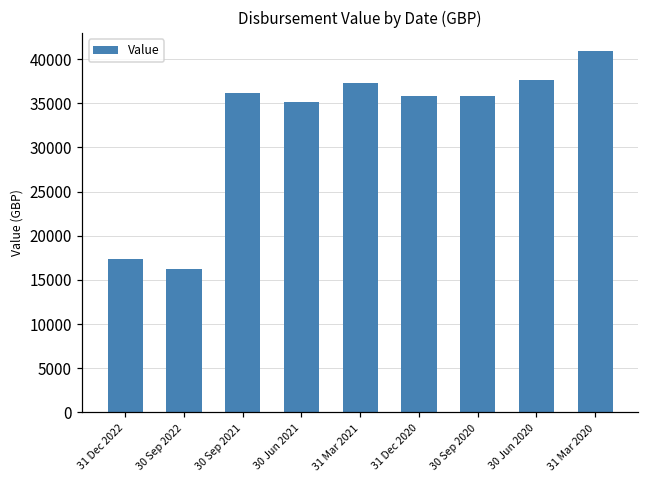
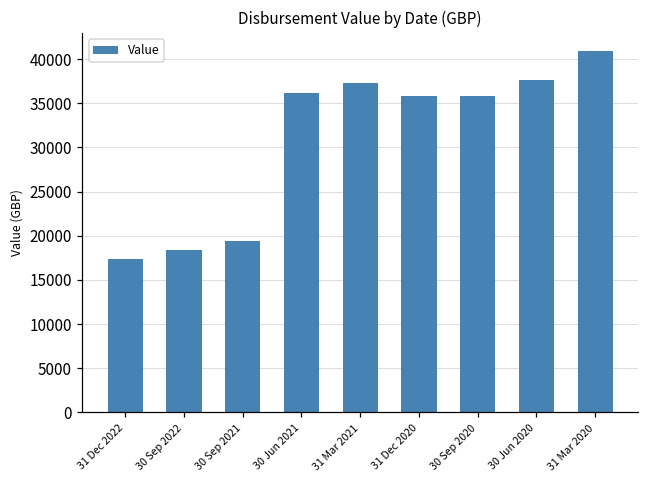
30 Sep 2022: 16000 -> 18000
30 Sep 2021: 36000 -> 19000
30 Jun 2021: 35000 -> 36000
